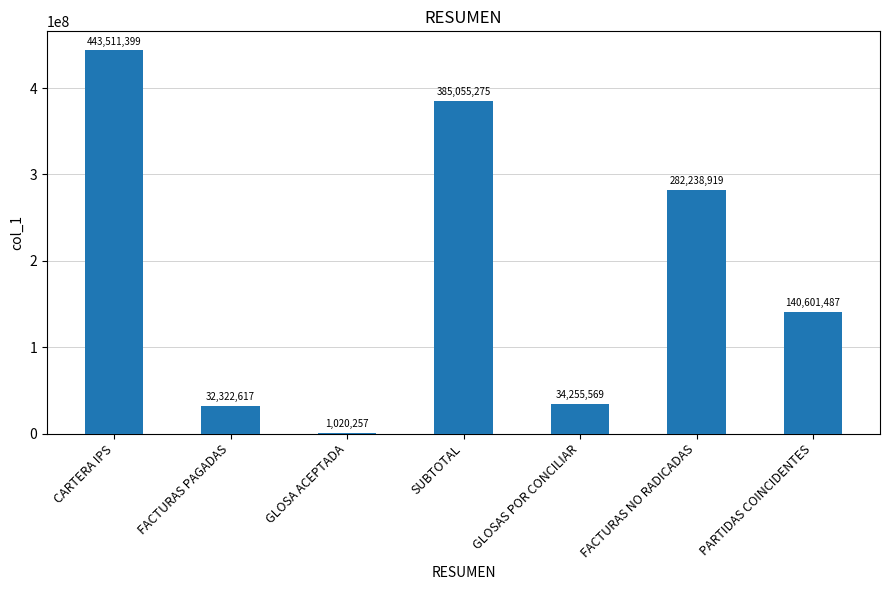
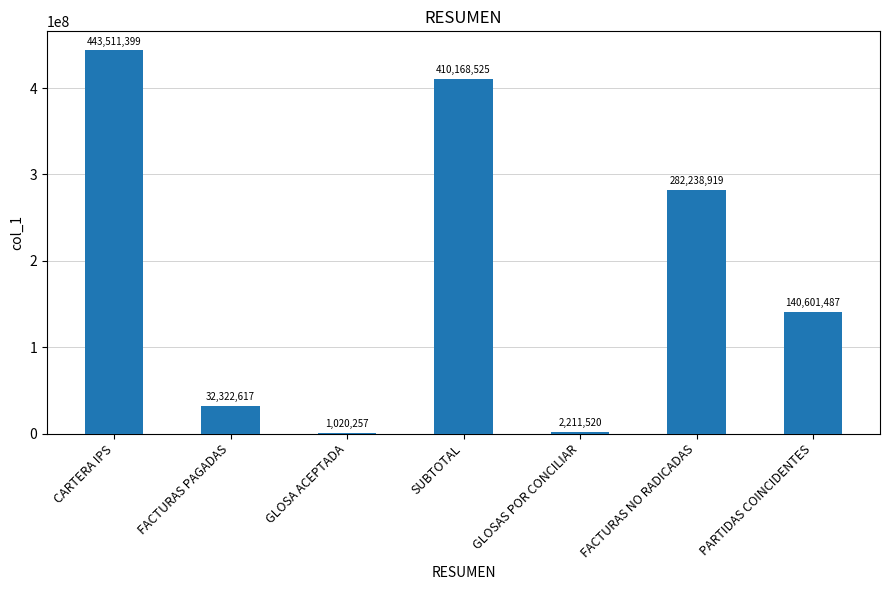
SUBTOTAL: 385,055,275 -> 410,168,525
GLOSAS POR CONCILIAR: 34,255,569 -> 2,211,520
